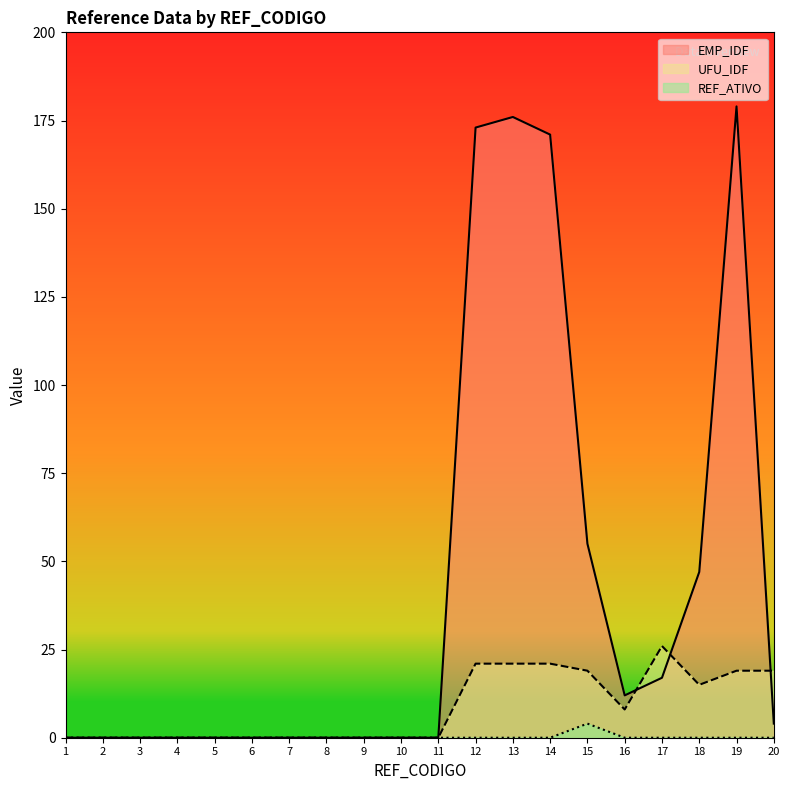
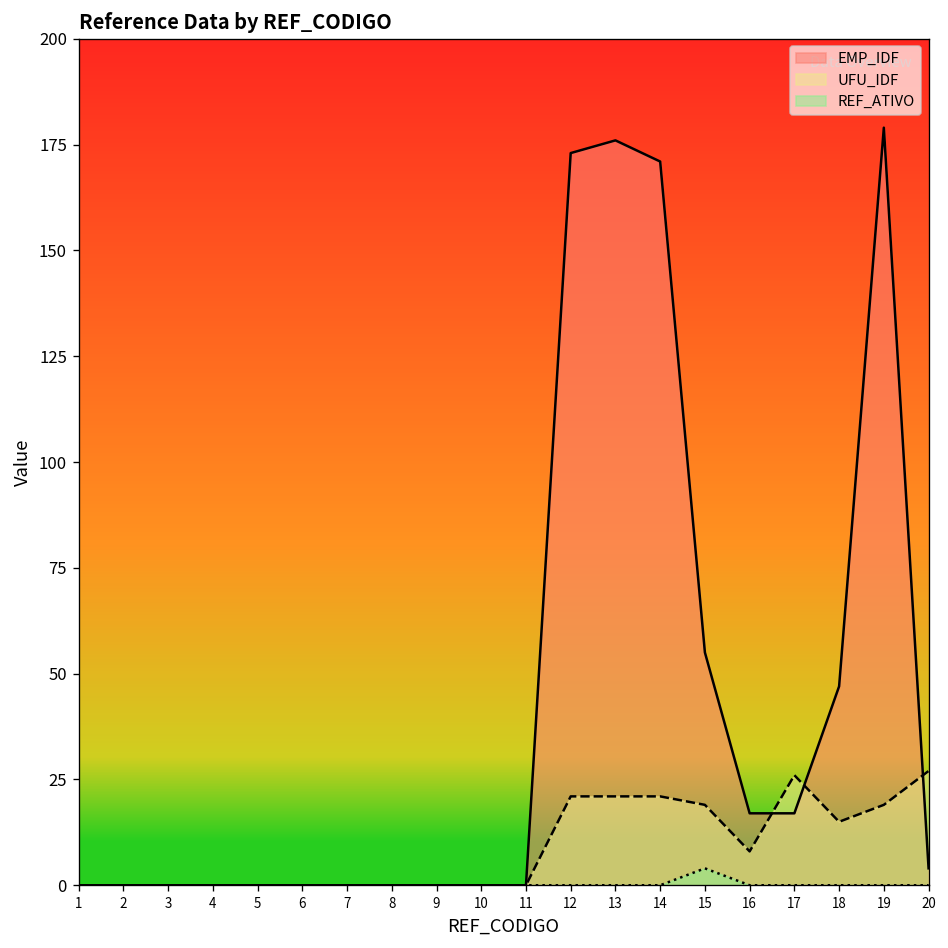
EMP_IDF, 16: 12 -> 17
UFU_IDF, 20: 19 -> 27
